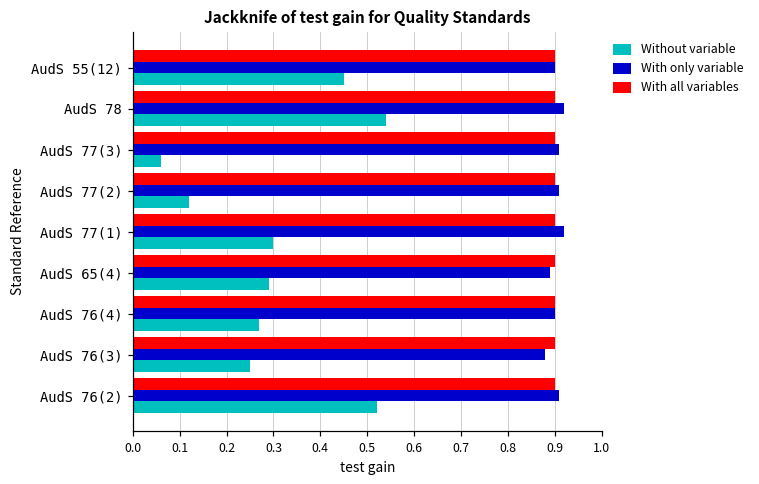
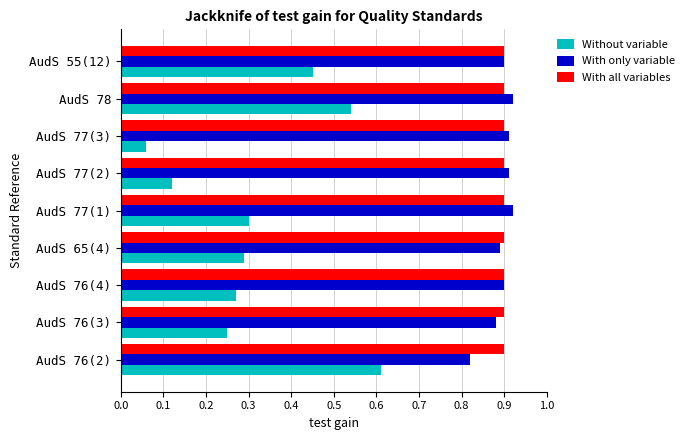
With only variable, AudS 76(2): 0.91 -> 0.82
Without variable, AudS 76(2): 0.52 -> 0.61
